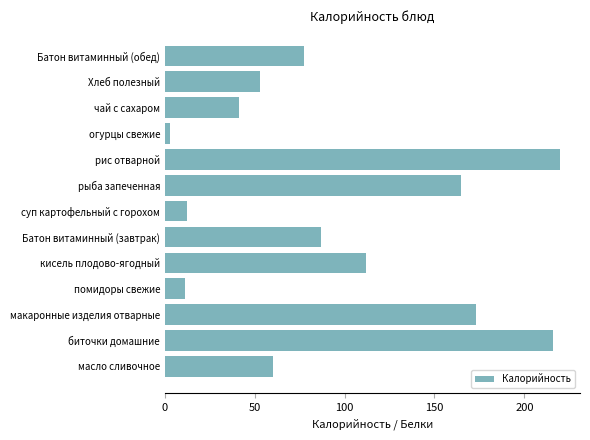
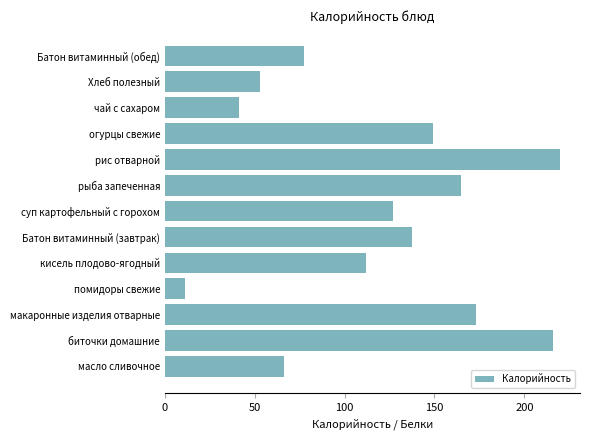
огурцы свежие: 3 -> 149
суп картофельный с горохом: 12 -> 127
Батон витаминный (завтрак): 87 -> 138
масло сливочное: 60 -> 66
